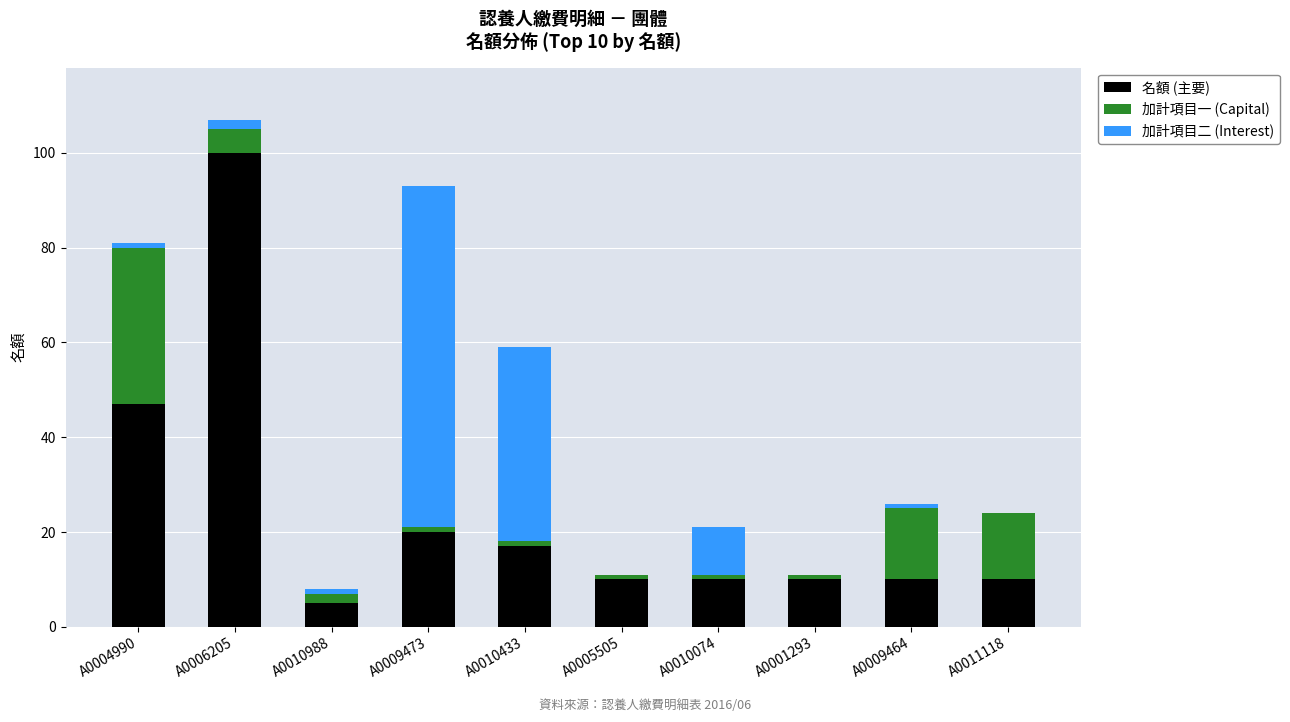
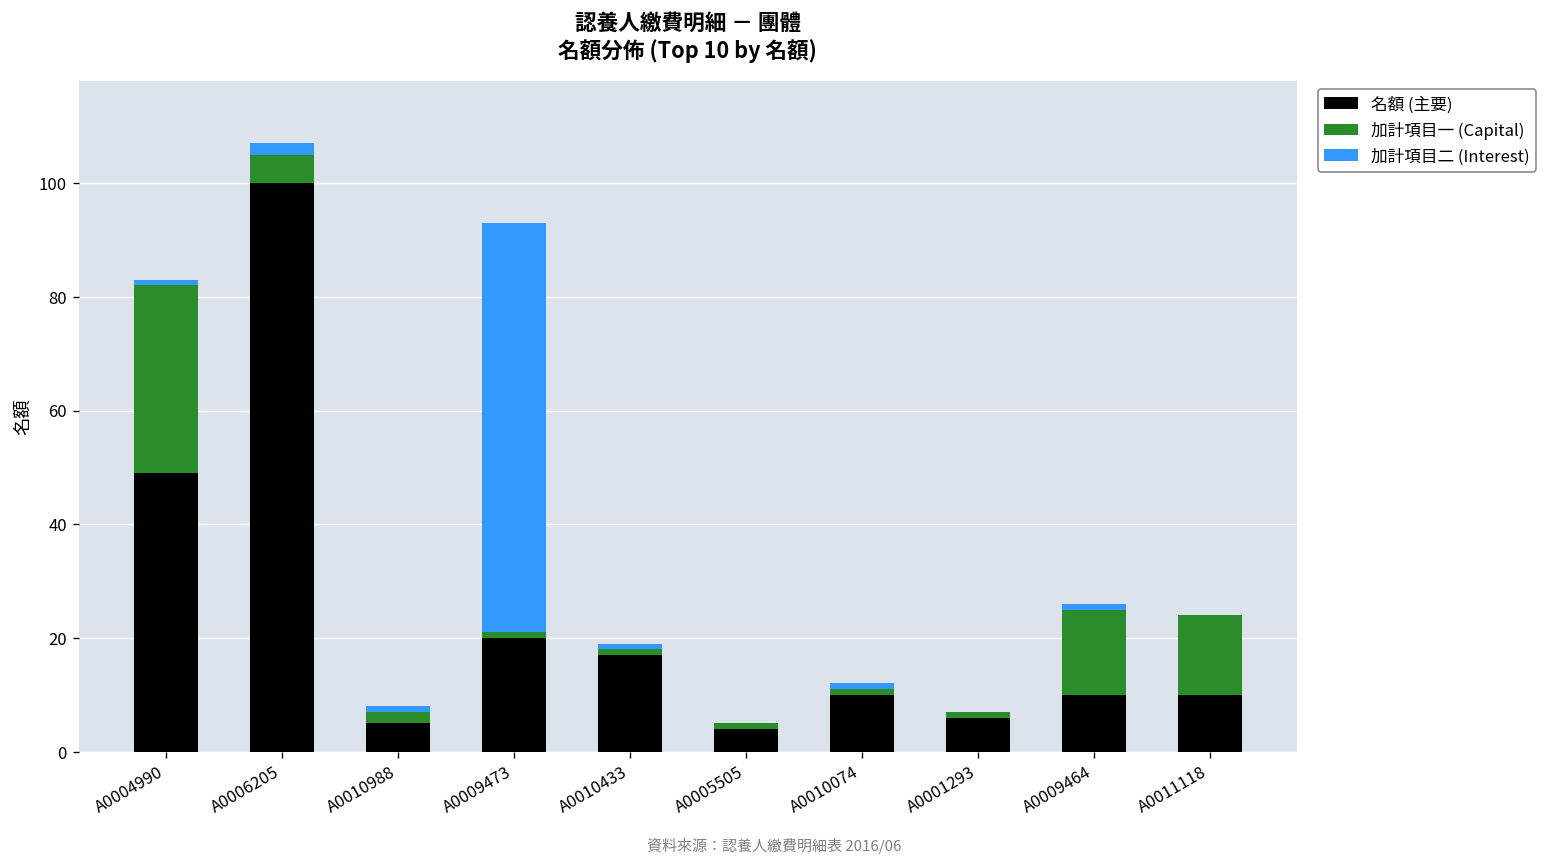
名額 (主要), A0004990: 47 -> 49
加計項目二 (Interest), A0010433: 41 -> 1
名額 (主要), A0005505: 10 -> 4
加計項目二 (Interest), A0010074: 10 -> 1
名額 (主要), A0001293: 10 -> 6
